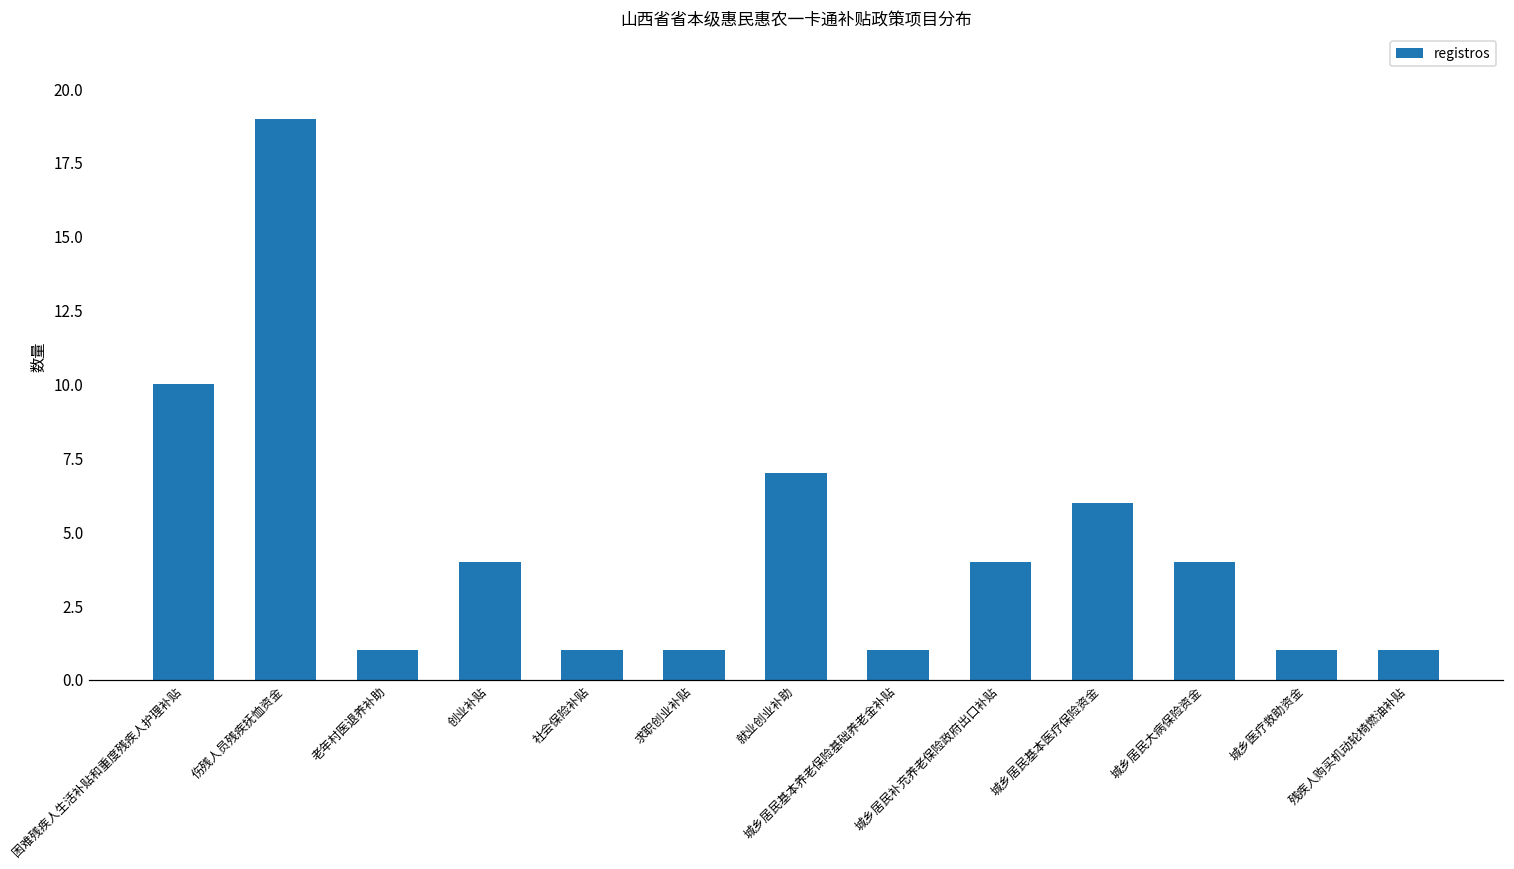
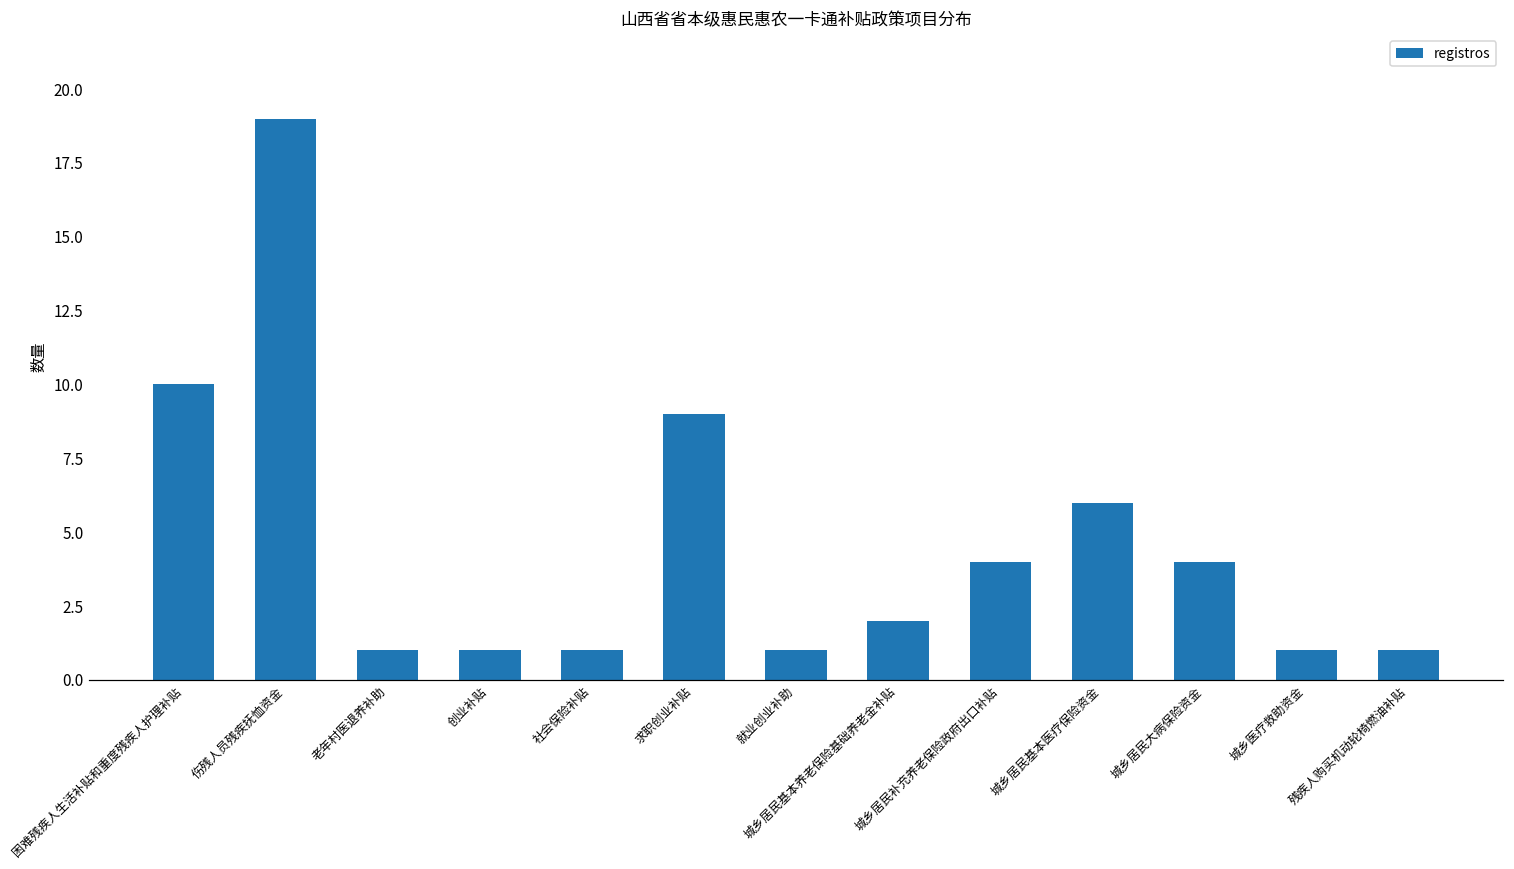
创业补贴: 4 -> 1
求职创业补贴: 1 -> 9
就业创业补助: 7 -> 1
城乡居民基本养老保险基础养老金补贴: 1 -> 2
